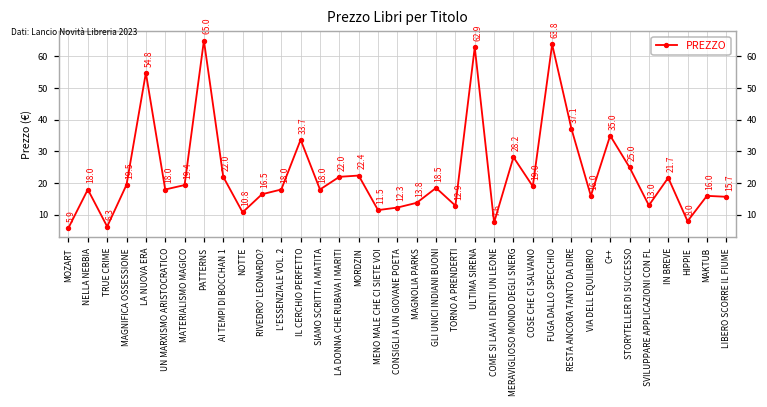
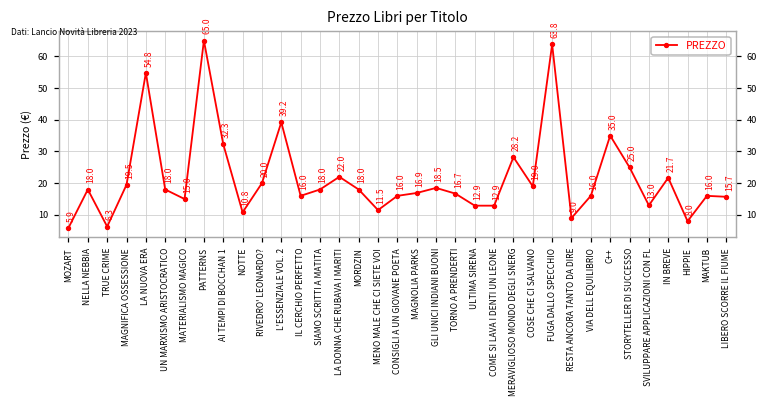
MATERIALISMO MAGICO: 19.4 -> 15.0
AI TEMPI DI BOCCHAN 1: 22.0 -> 32.3
RIVEDRO' LEONARDO?: 16.5 -> 20.0
L'ESSENZIALE VOL. 2: 18.0 -> 39.2
IL CERCHIO PERFETTO: 33.7 -> 16.0
MORDZIN: 22.4 -> 18.0
CONSIGLI A UN GIOVANE POETA: 12.3 -> 16.0
MAGNOLIA PARKS: 13.8 -> 16.9
TORNO A PRENDERTI: 12.9 -> 16.7
ULTIMA SIRENA: 62.9 -> 12.9
COME SI LAVA I DENTI UN LEONE: 7.6 -> 12.9
RESTA ANCORA TANTO DA DIRE: 37.1 -> 9.0
